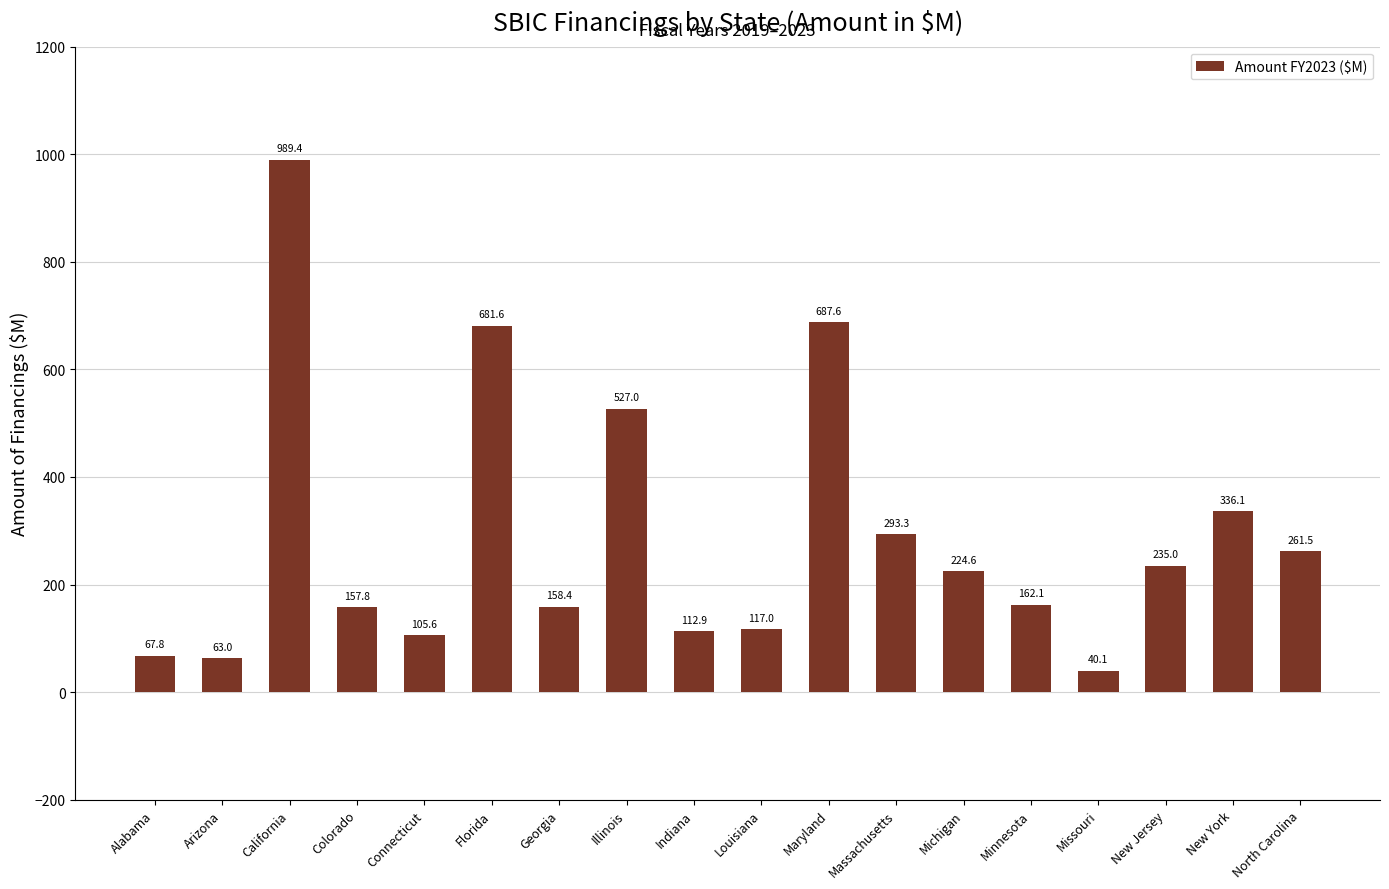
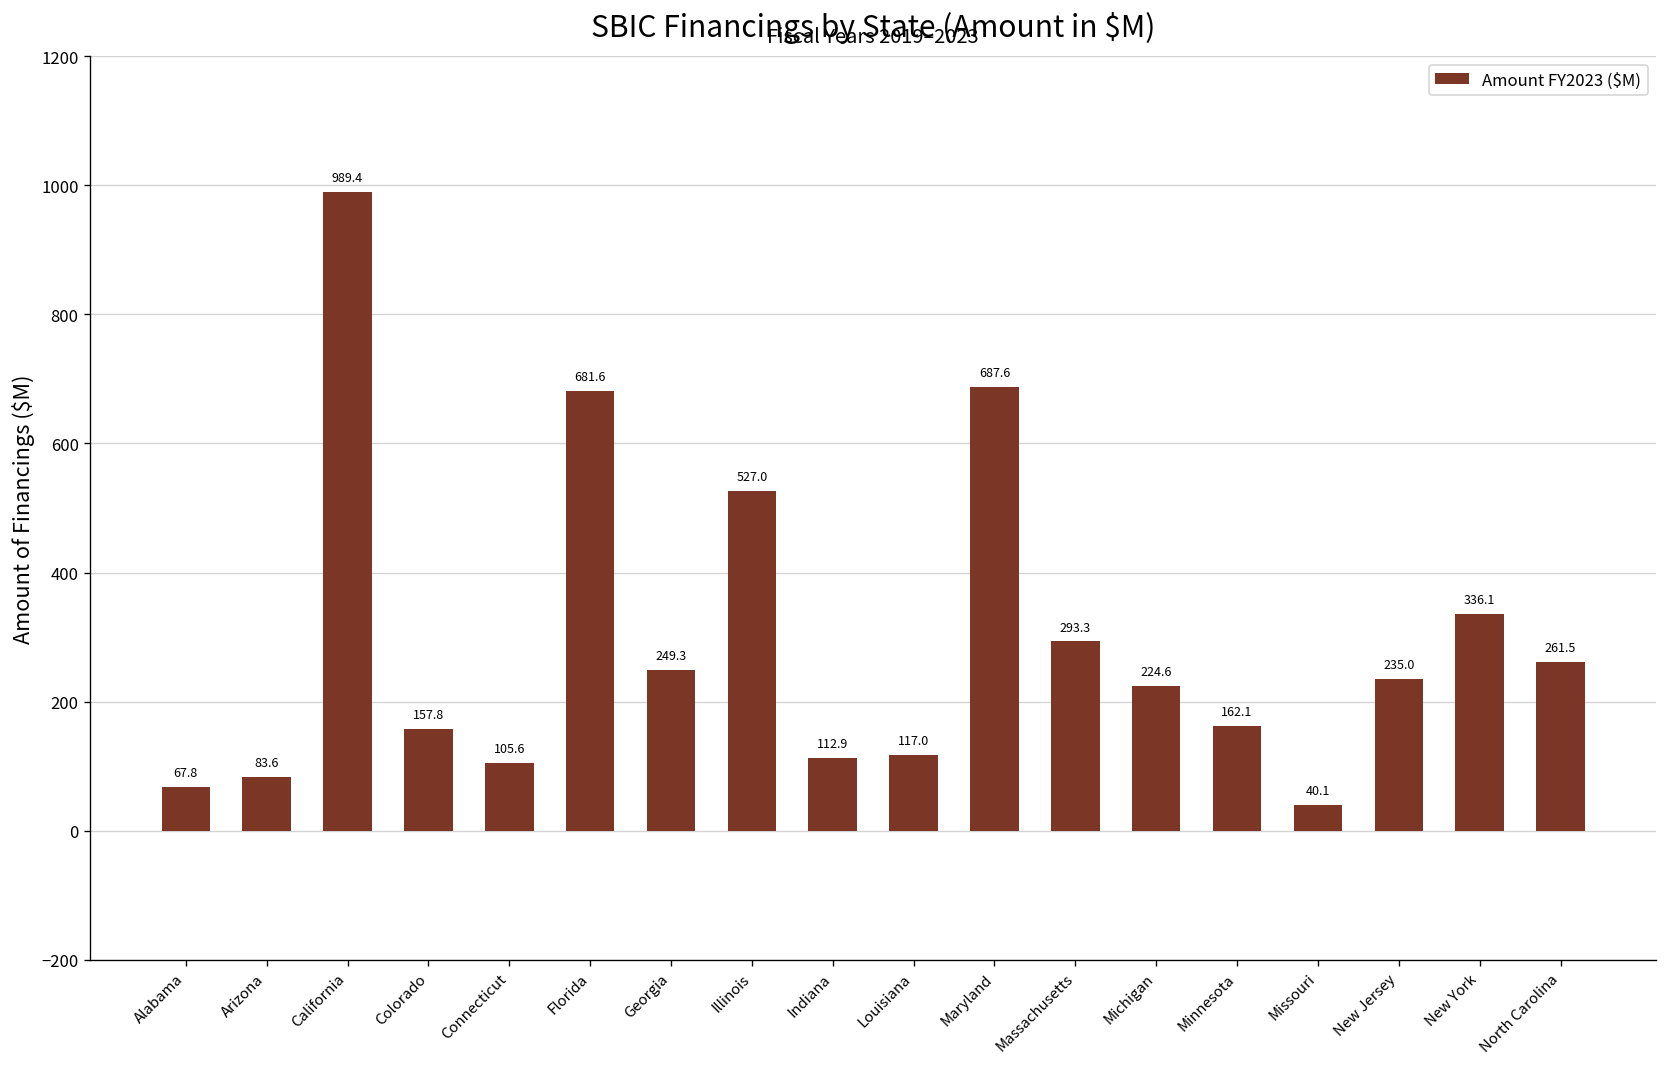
Arizona: 63.0 -> 83.6
Georgia: 158.4 -> 249.3
